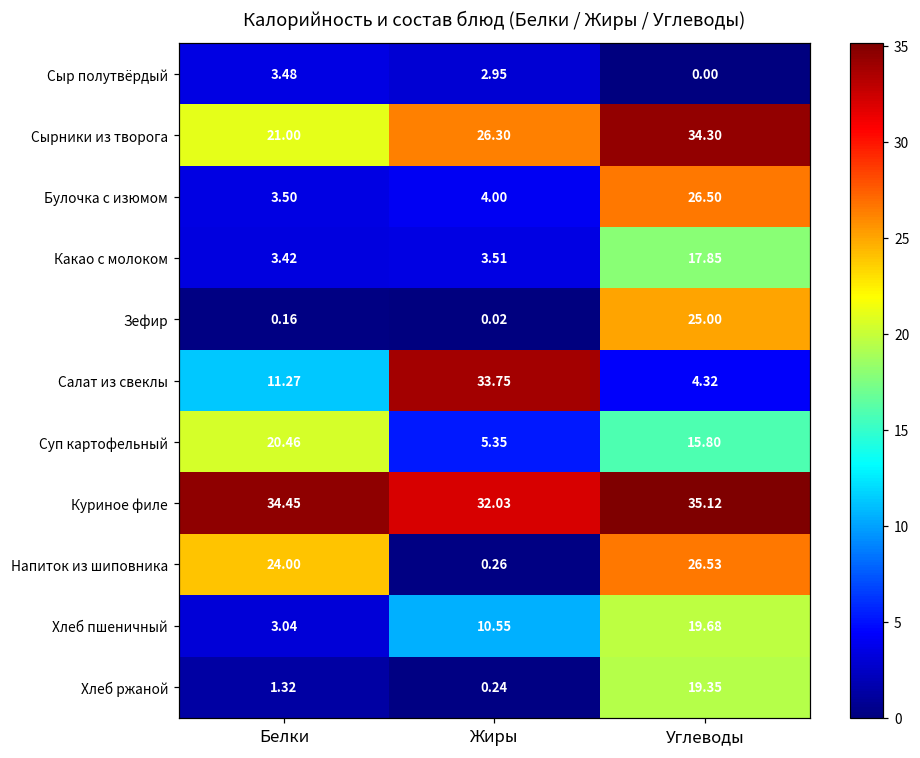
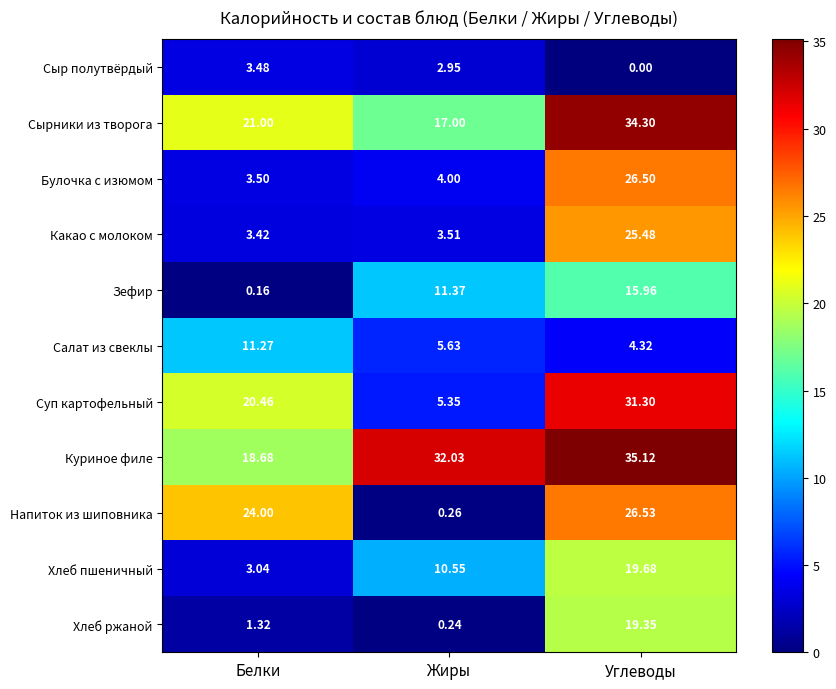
Сырники из творога, Жиры: 26.30 -> 17.00
Какао с молоком, Углеводы: 17.85 -> 25.48
Зефир, Жиры: 0.02 -> 11.37
Зефир, Углеводы: 25.00 -> 15.96
Салат из свеклы, Жиры: 33.75 -> 5.63
Суп картофельный, Углеводы: 15.80 -> 31.30
Куриное филе, Белки: 34.45 -> 18.68
